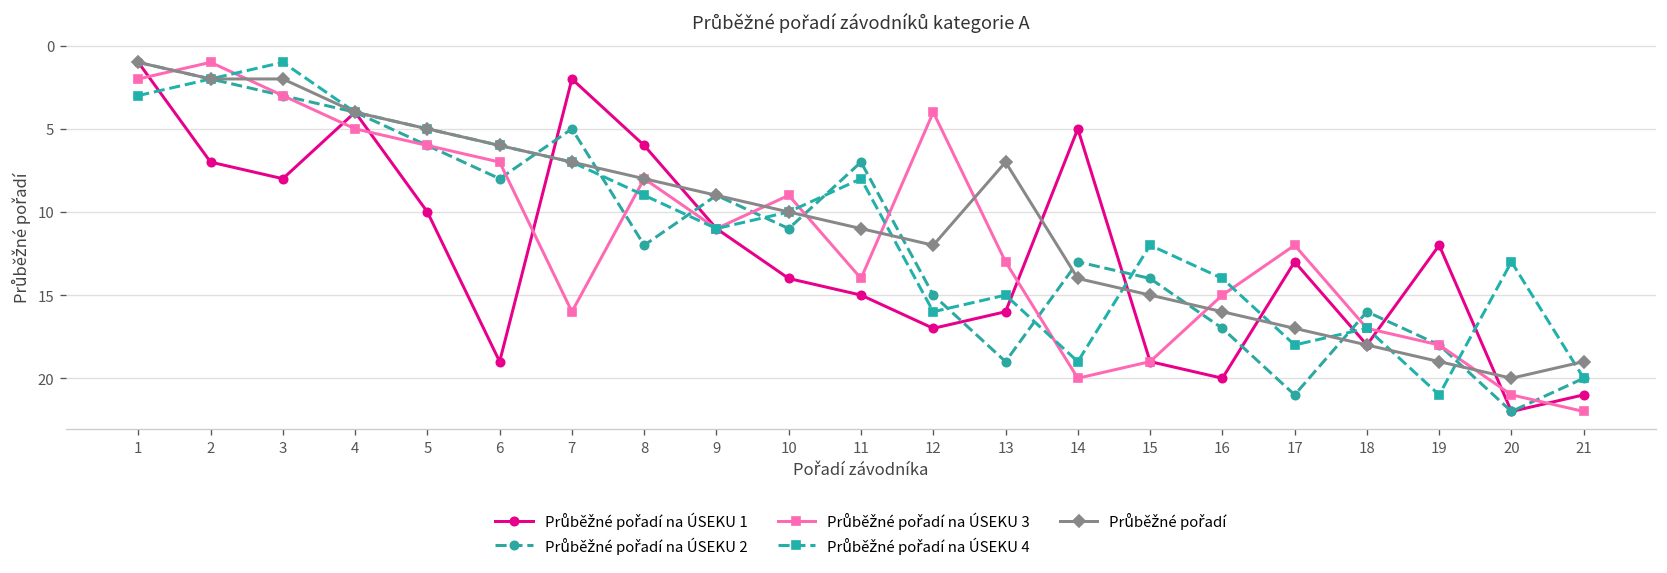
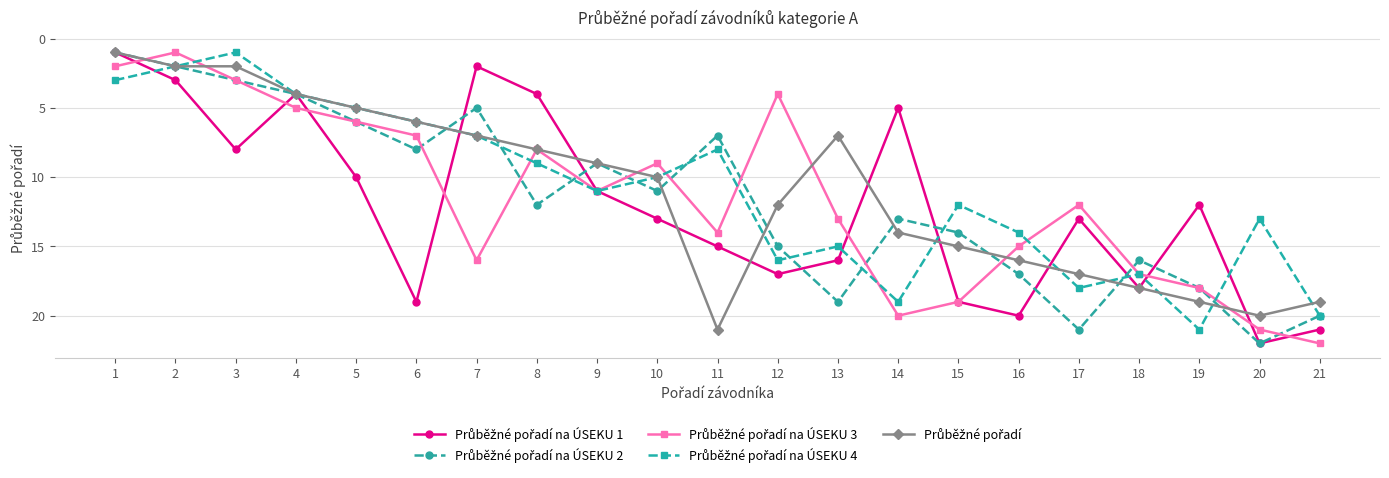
Průběžné pořadí na ÚSEKU 1, 2: 7 -> 3
Průběžné pořadí na ÚSEKU 1, 8: 6 -> 4
Průběžné pořadí na ÚSEKU 1, 10: 14 -> 13
Průběžné pořadí, 11: 11 -> 21
